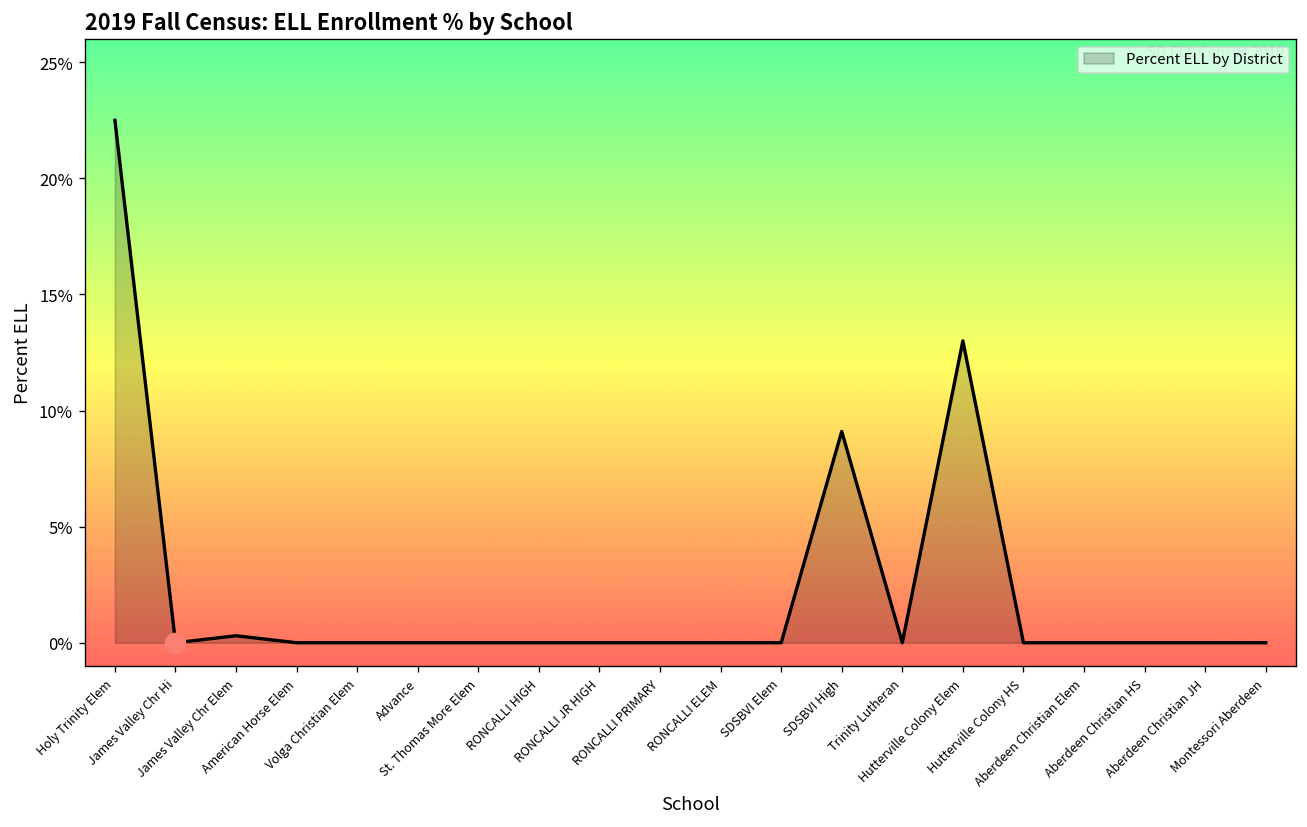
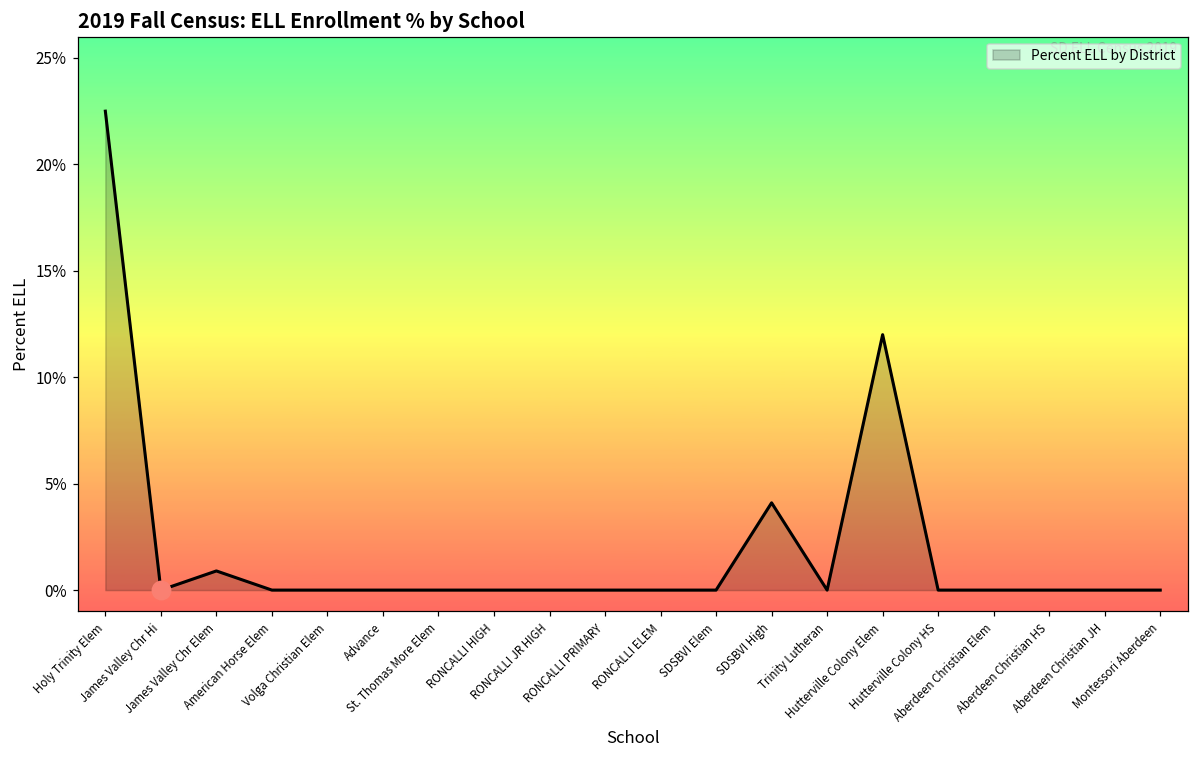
Percent ELL by District, James Valley Chr Elem: 0.3% -> 0.9%
Percent ELL by District, SDSBVI High: 9.1% -> 4.1%
Percent ELL by District, Hutterville Colony Elem: 13% -> 12%
